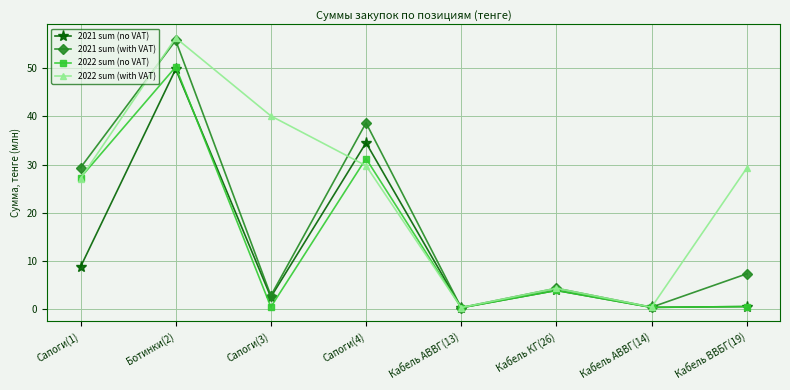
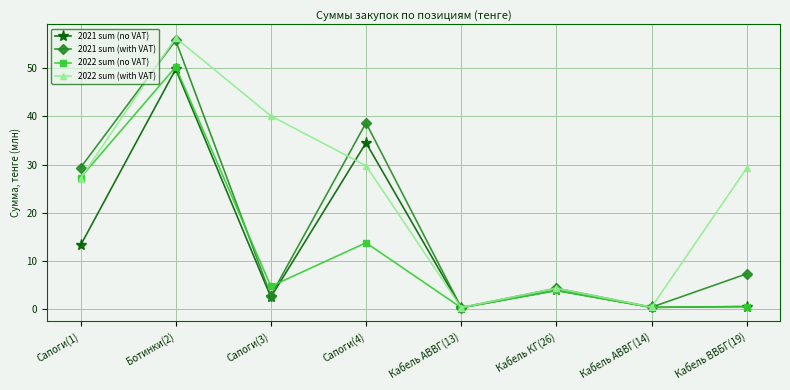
2021 sum (no VAT), Сапоги(1): 9 -> 13
2022 sum (no VAT), Сапоги(3): 0 -> 5
2022 sum (no VAT), Сапоги(4): 31 -> 14
